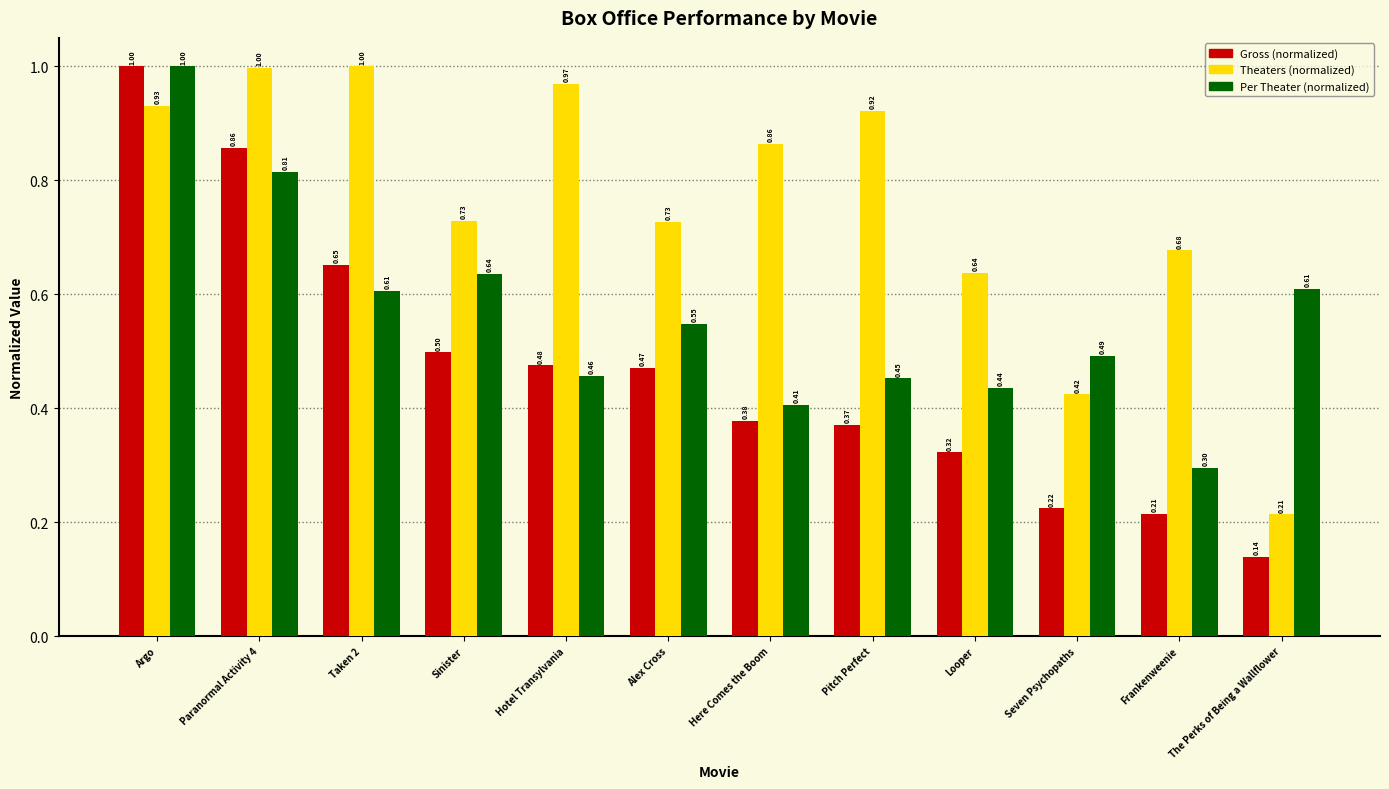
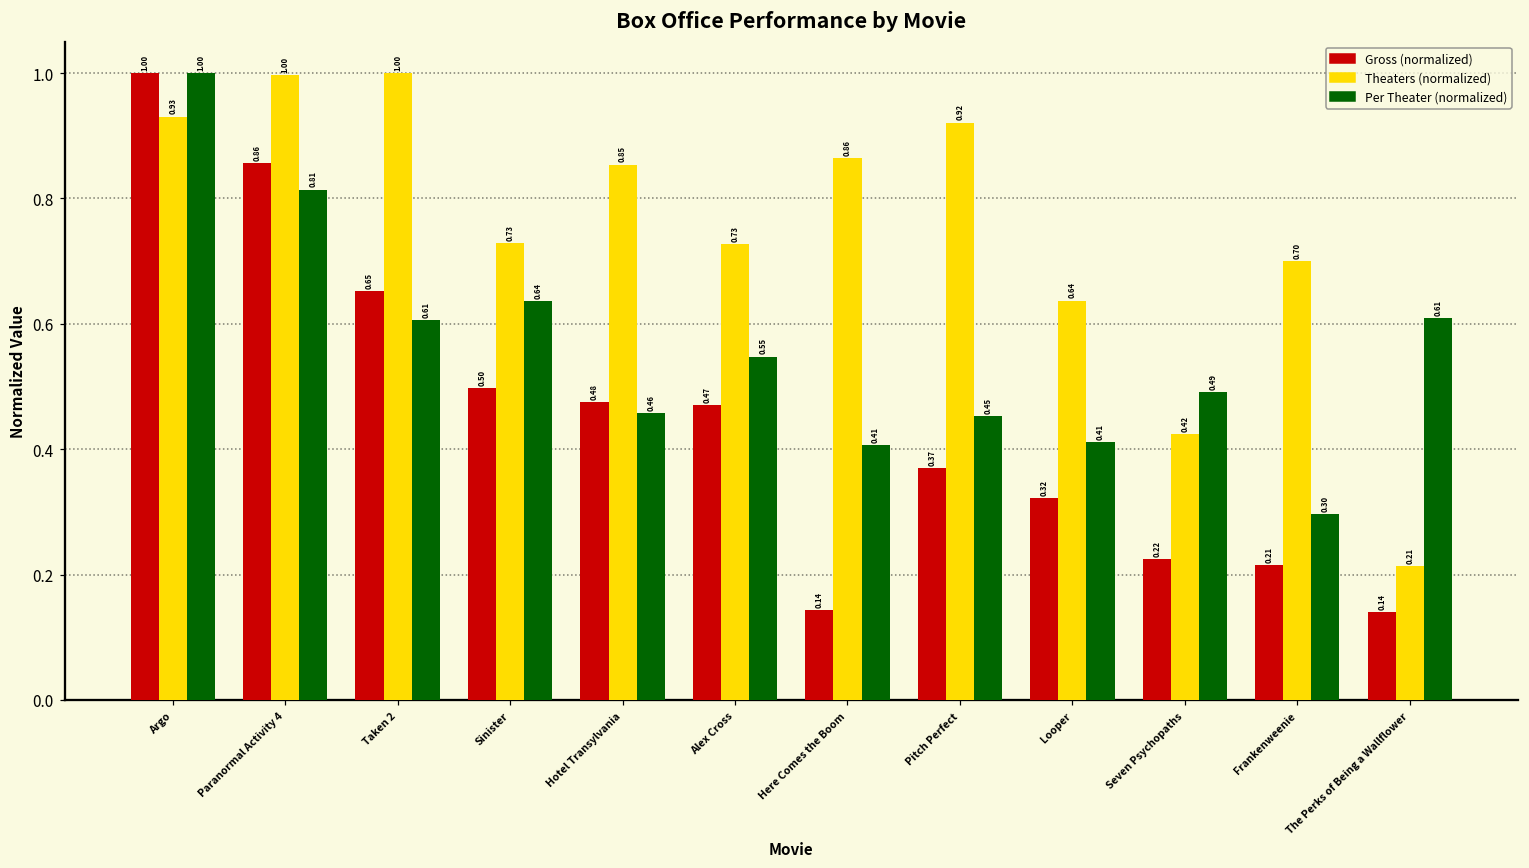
Theaters (normalized), Hotel Transylvania: 0.97 -> 0.85
Gross (normalized), Here Comes the Boom: 0.38 -> 0.14
Per Theater (normalized), Looper: 0.44 -> 0.41
Theaters (normalized), Frankenweenie: 0.68 -> 0.70
